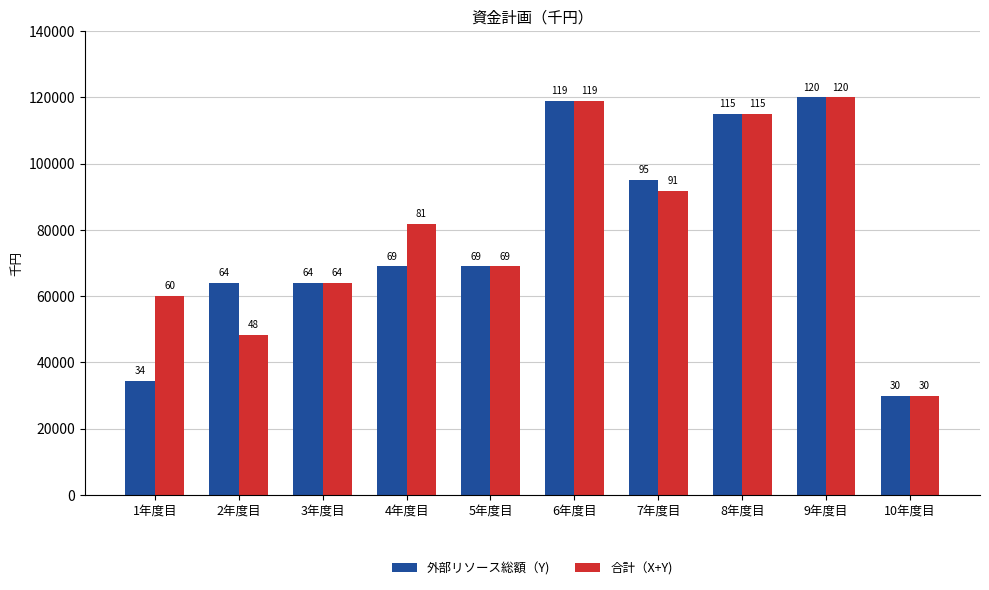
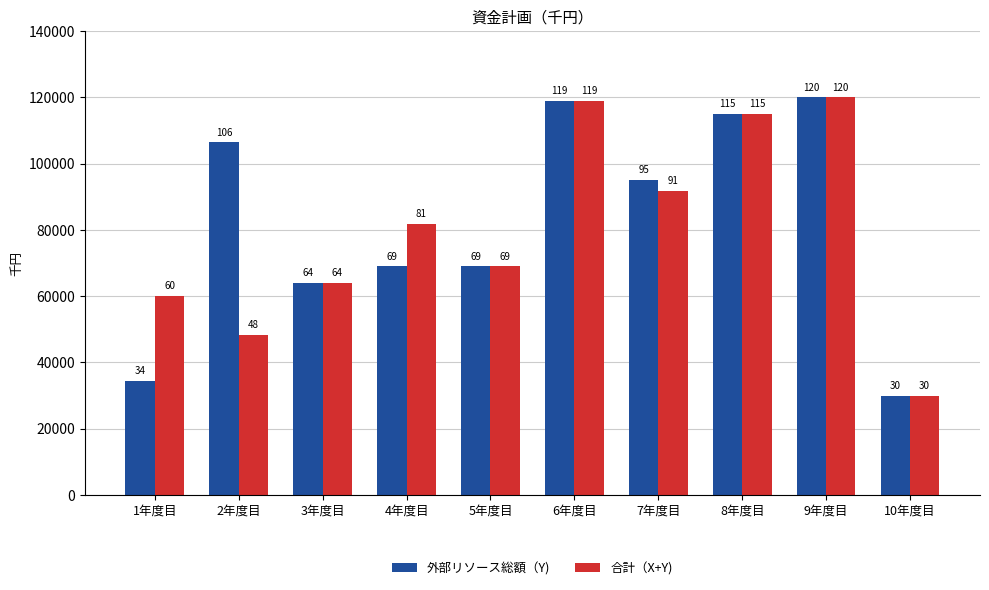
外部リソース総額（Y), 2年度目: 64 -> 106
